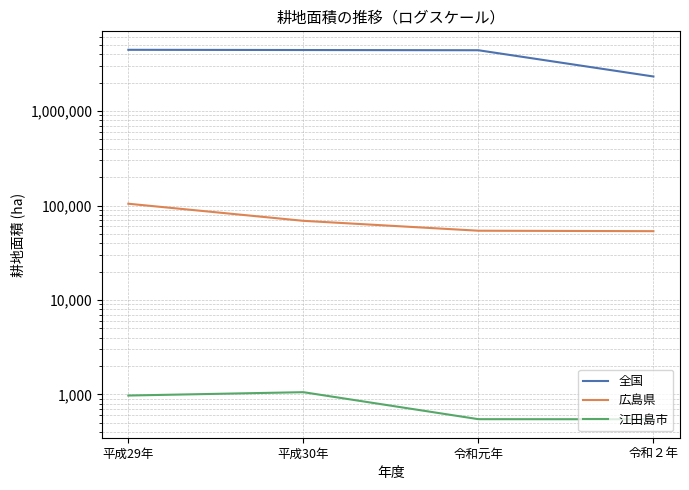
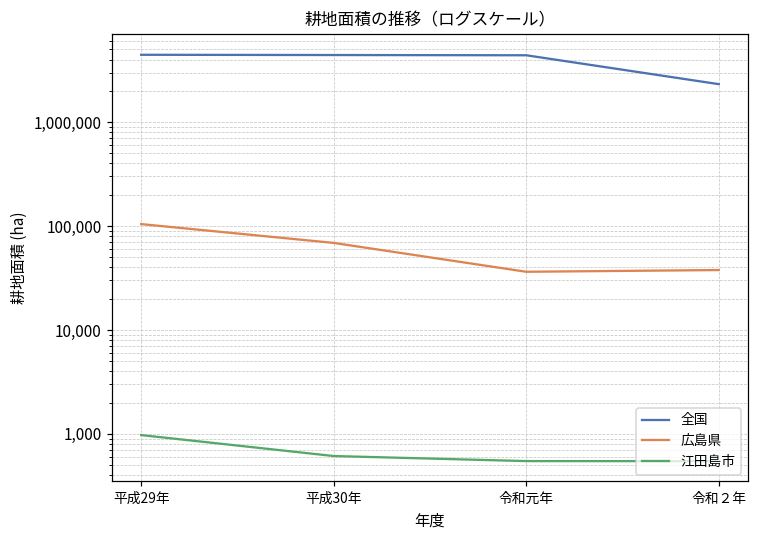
江田島市, 平成30年: 1,100 -> 600
広島県, 令和元年: 50,000 -> 36,000
広島県, 令和２年: 50,000 -> 38,000
